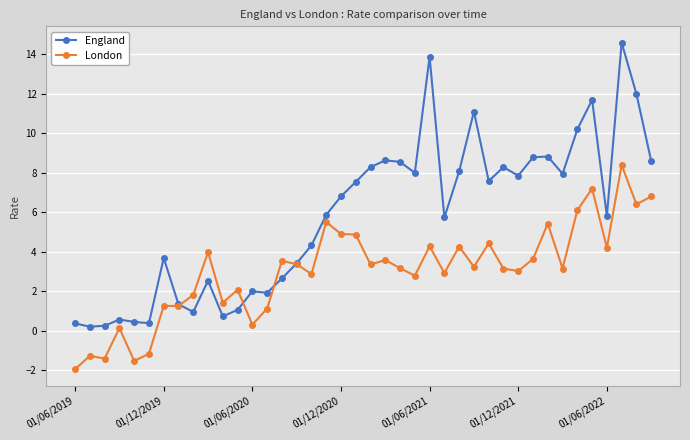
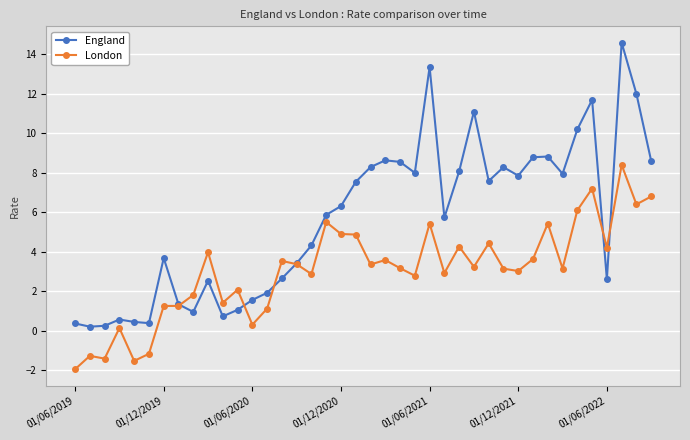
England, 01/06/2020: 2.0 -> 1.6
England, 01/12/2020: 6.8 -> 6.3
England, 01/06/2021: 13.9 -> 13.4
London, 01/06/2021: 4.3 -> 5.4
England, 01/06/2022: 5.8 -> 2.6
